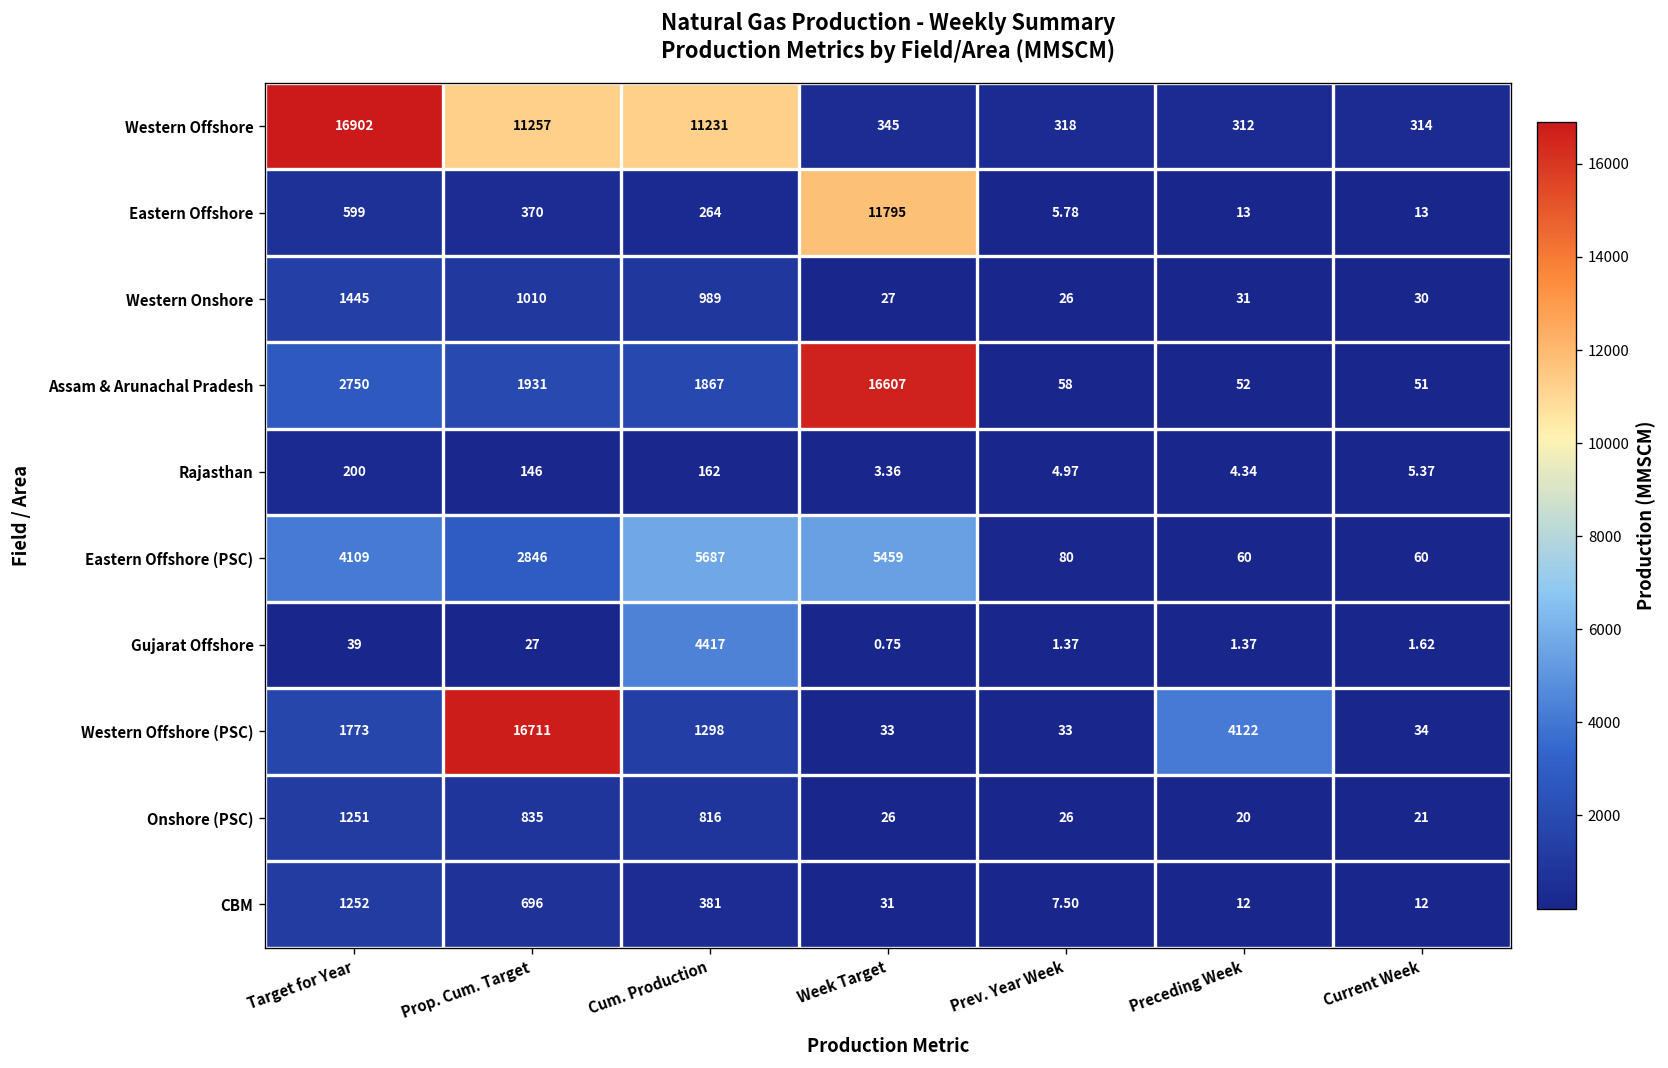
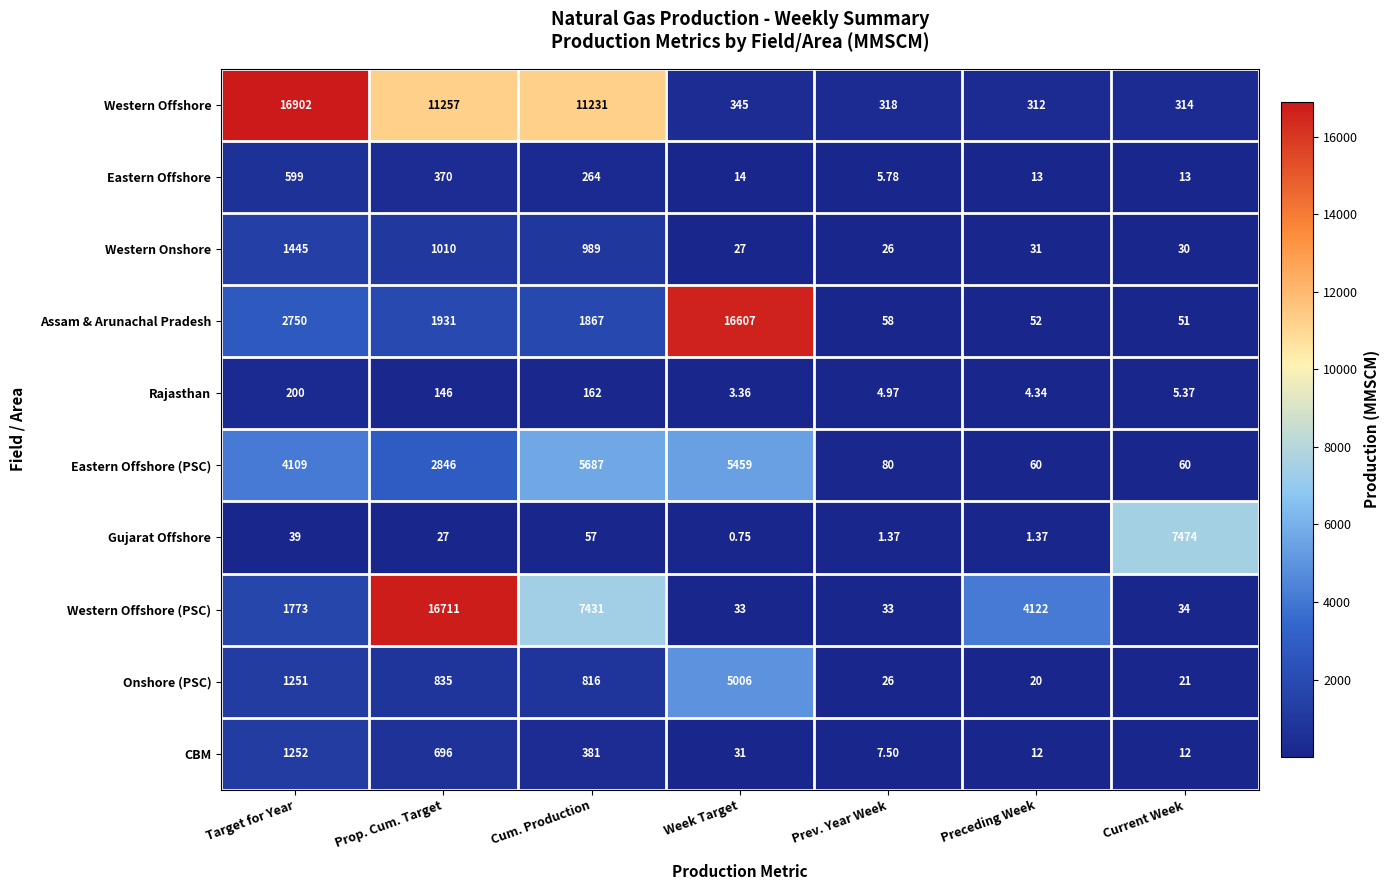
Eastern Offshore, Week Target: 11795 -> 14
Gujarat Offshore, Cum. Production: 4417 -> 57
Gujarat Offshore, Current Week: 1.62 -> 7474
Western Offshore (PSC), Cum. Production: 1298 -> 7431
Onshore (PSC), Week Target: 26 -> 5006
